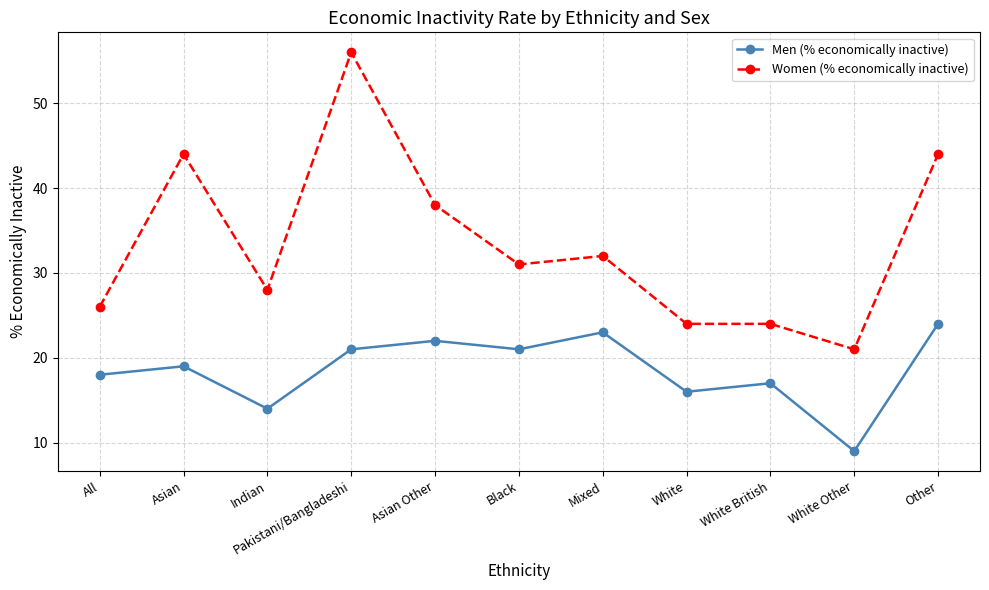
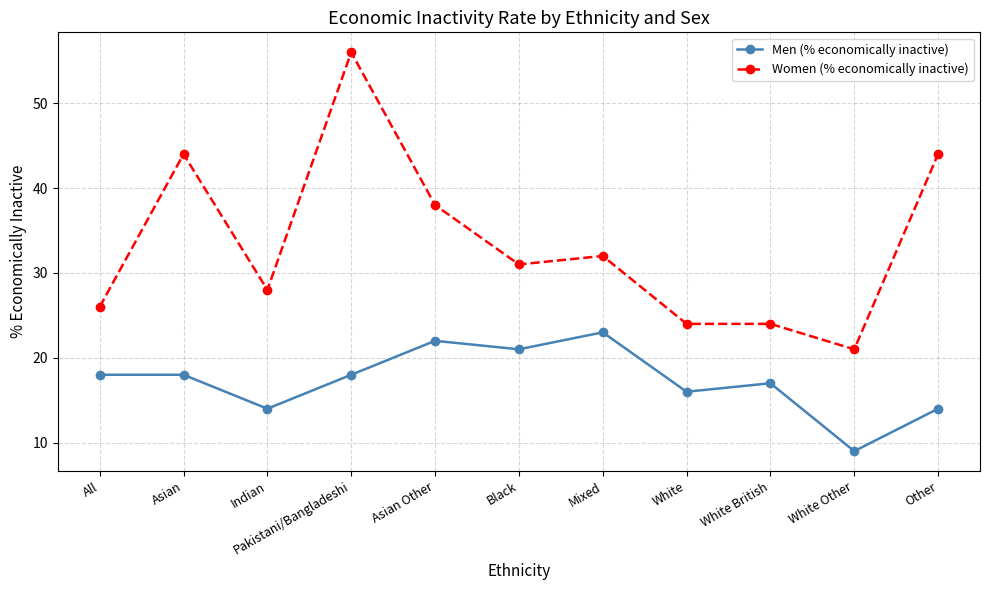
Men (% economically inactive), Asian: 19 -> 18
Men (% economically inactive), Pakistani/Bangladeshi: 21 -> 18
Men (% economically inactive), Other: 24 -> 14
